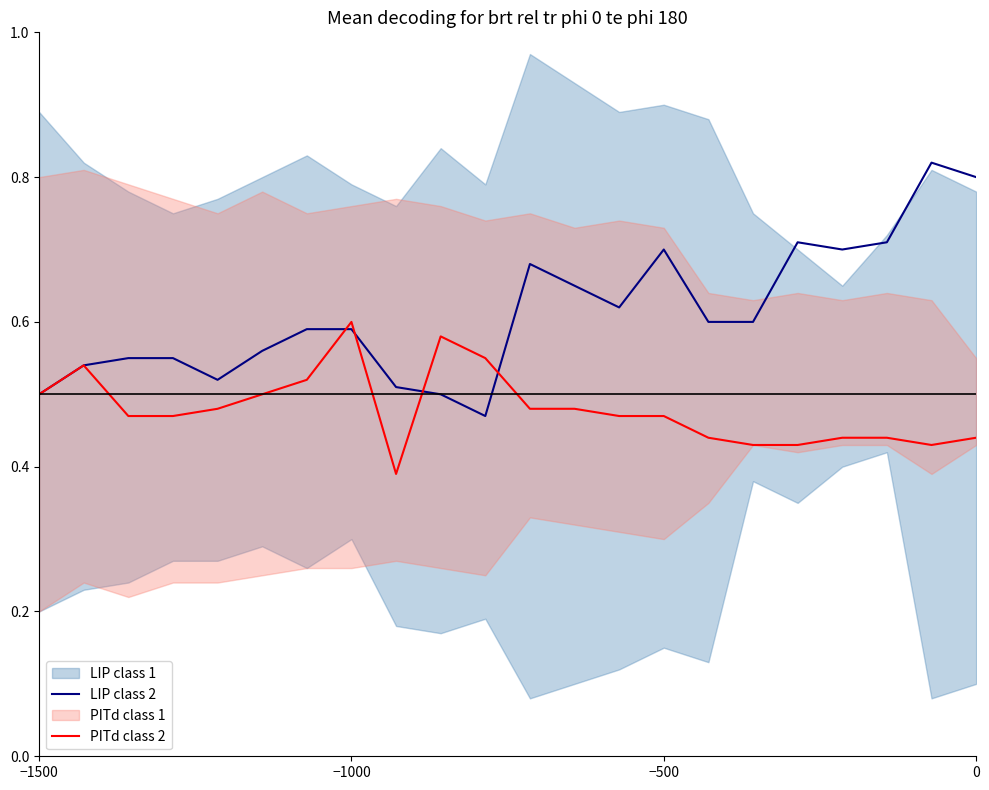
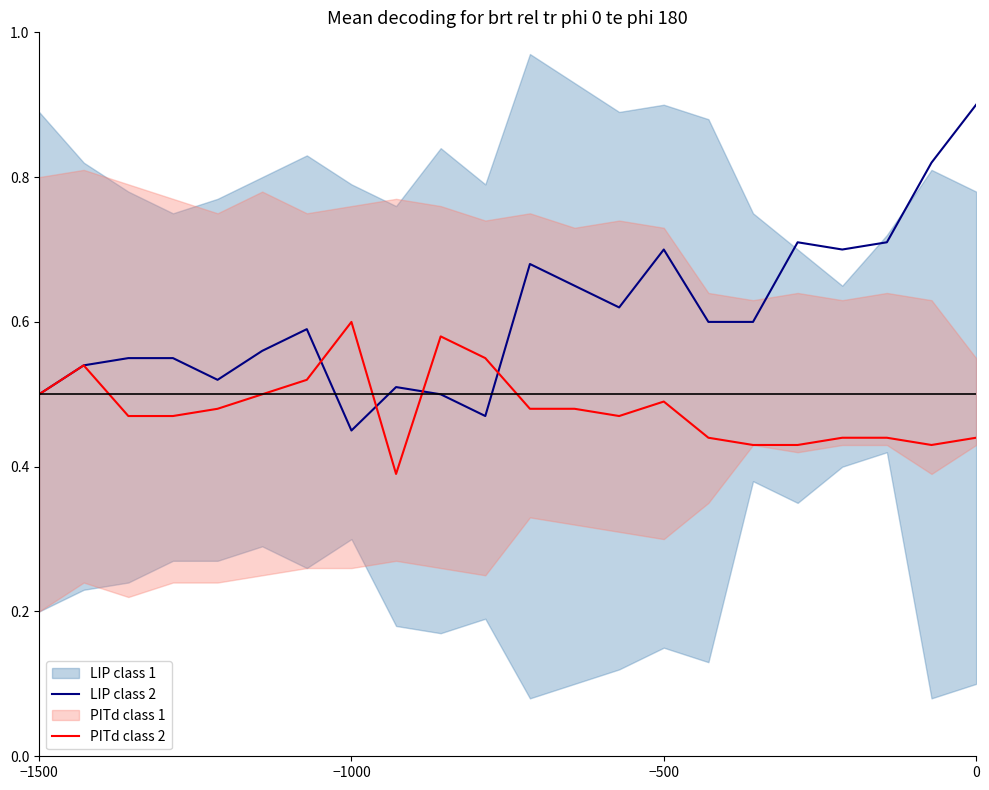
LIP class 2, −1000: 0.59 -> 0.45
PITd class 2, −500: 0.47 -> 0.49
LIP class 2, 0: 0.8 -> 0.9
